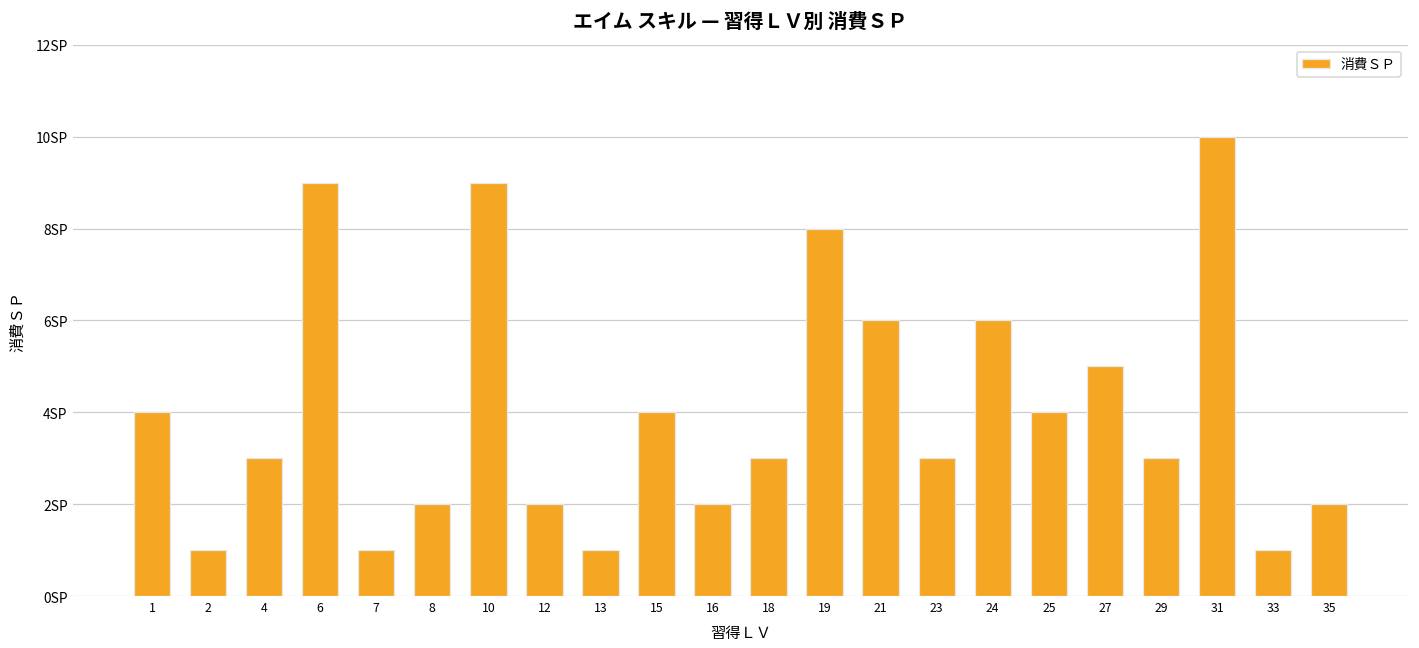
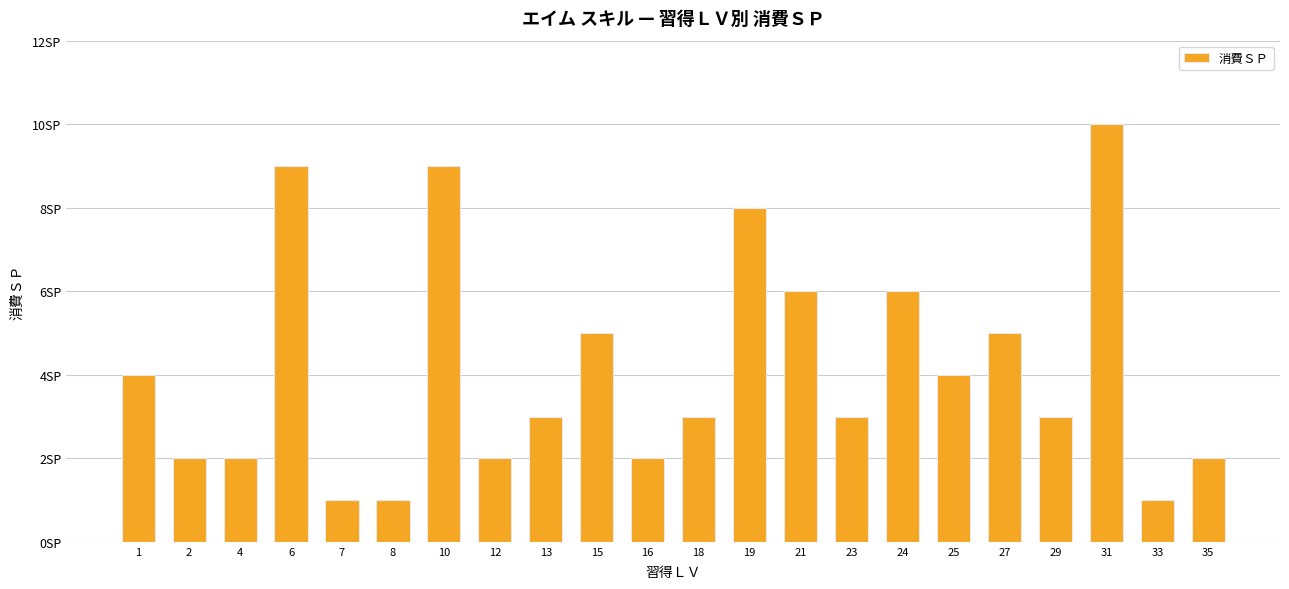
2: 1SP -> 2SP
4: 3SP -> 2SP
8: 2SP -> 1SP
13: 1SP -> 3SP
15: 4SP -> 5SP
